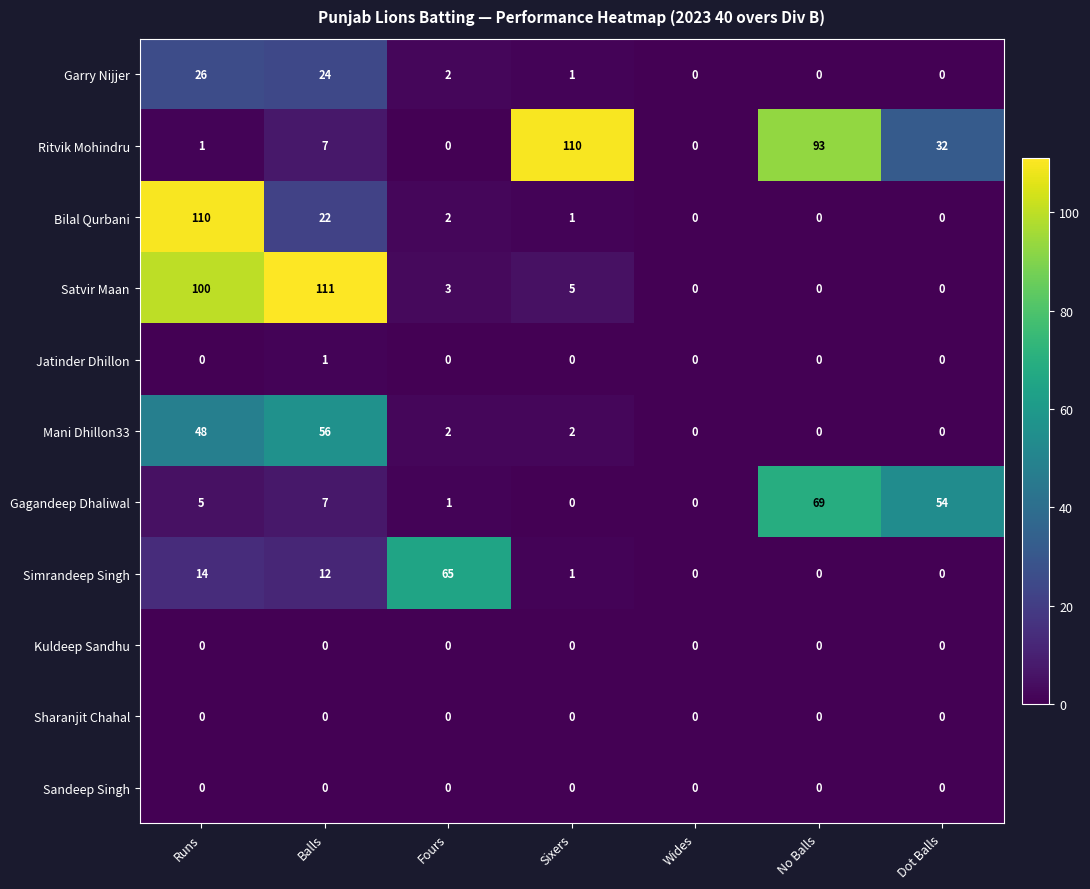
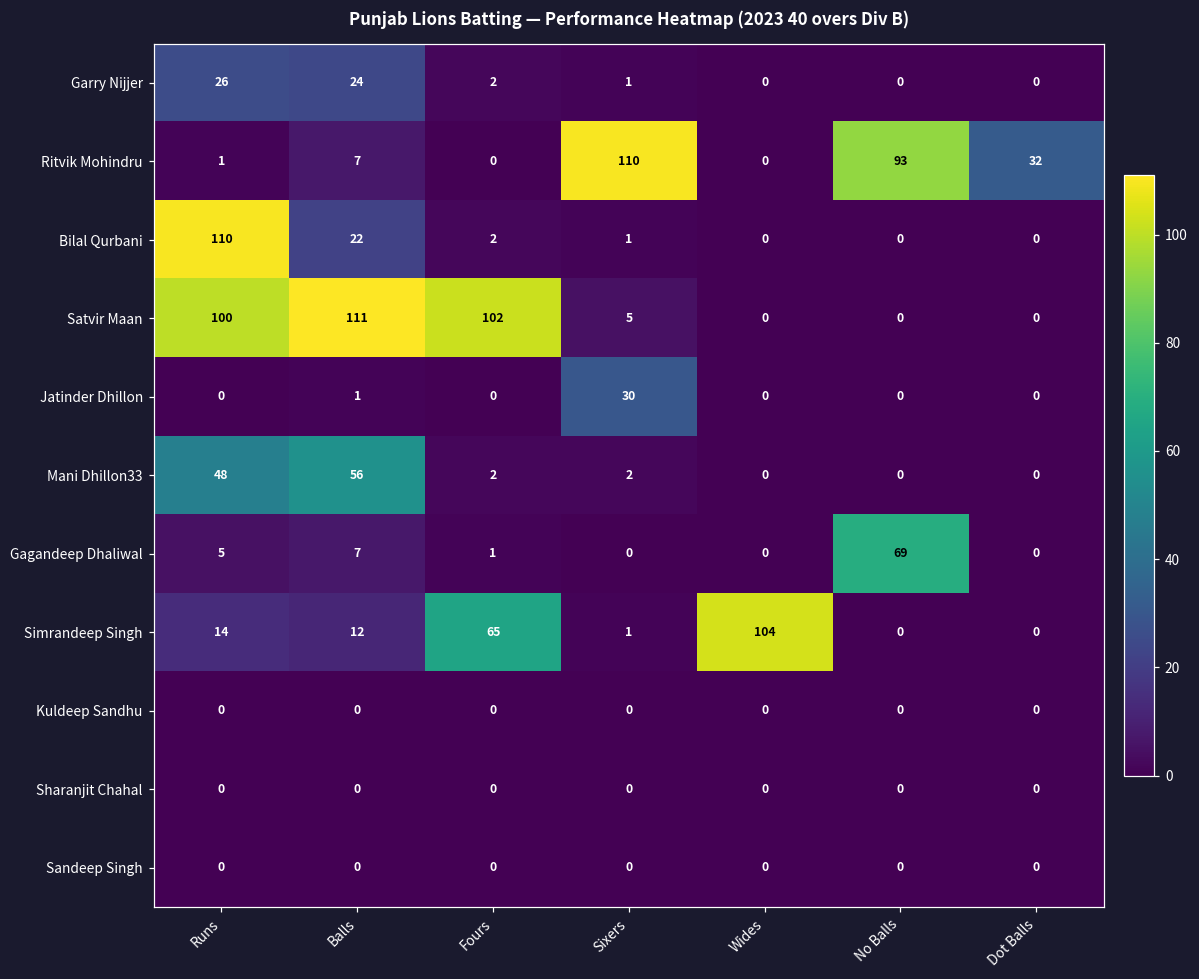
Satvir Maan, Fours: 3 -> 102
Jatinder Dhillon, Sixers: 0 -> 30
Gagandeep Dhaliwal, Dot Balls: 54 -> 0
Simrandeep Singh, Wides: 0 -> 104
